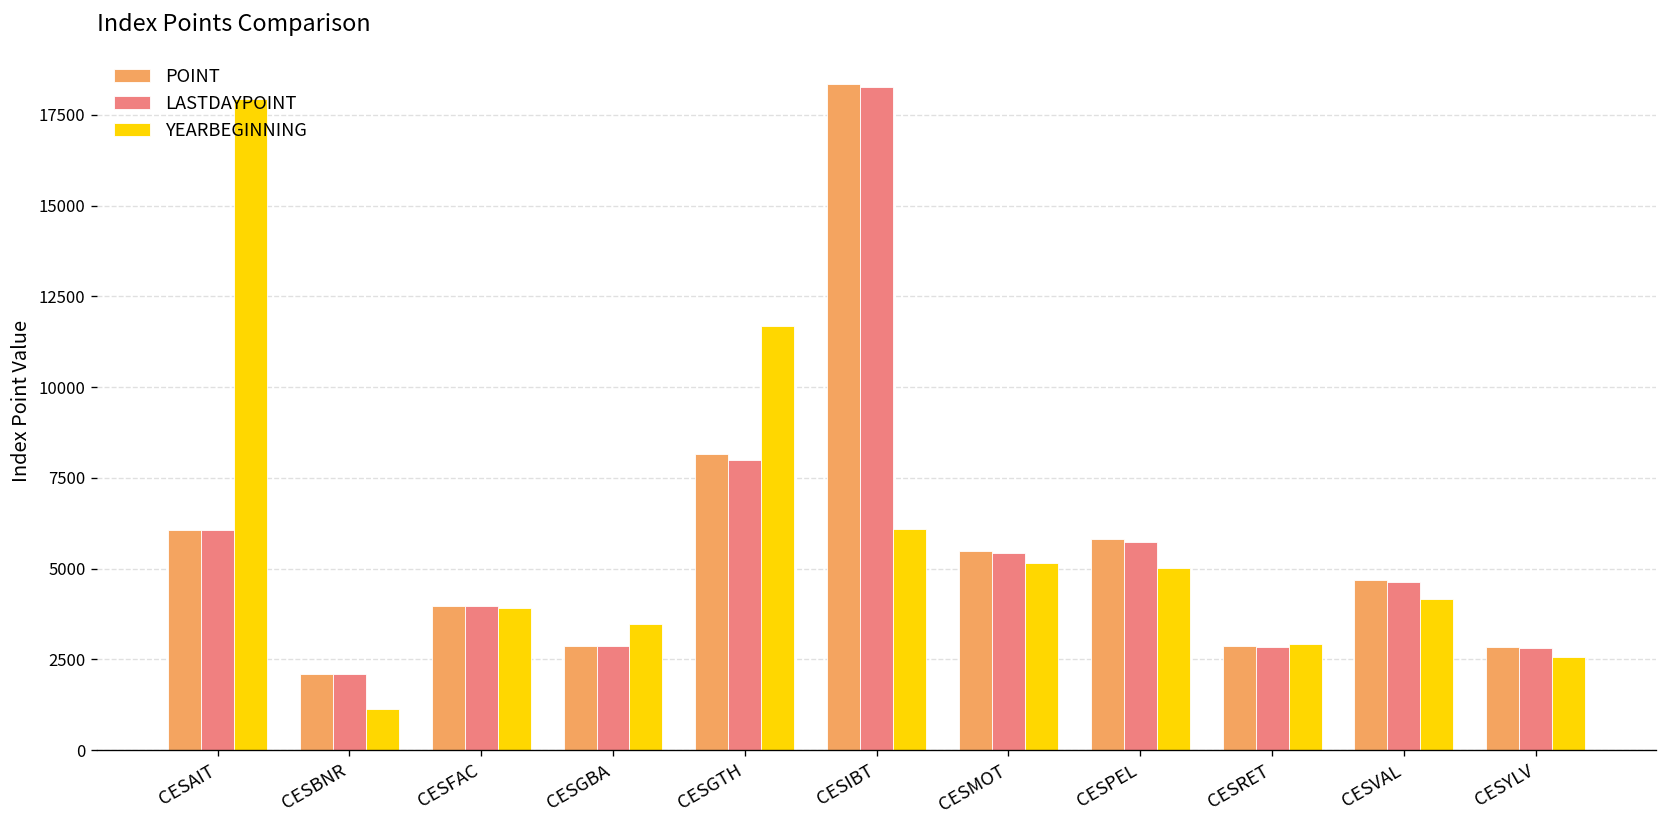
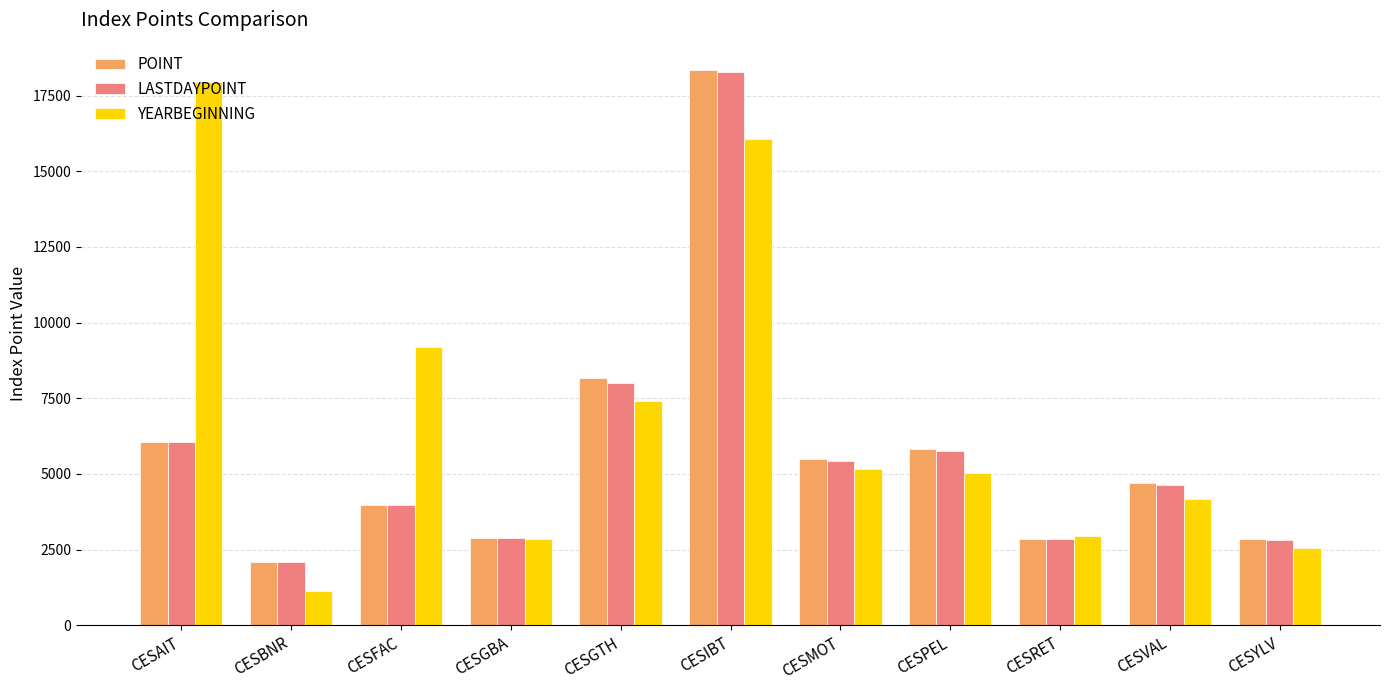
YEARBEGINNING, CESFAC: 3900 -> 9200
YEARBEGINNING, CESGBA: 3500 -> 2900
YEARBEGINNING, CESGTH: 11700 -> 7400
YEARBEGINNING, CESIBT: 6100 -> 16100
